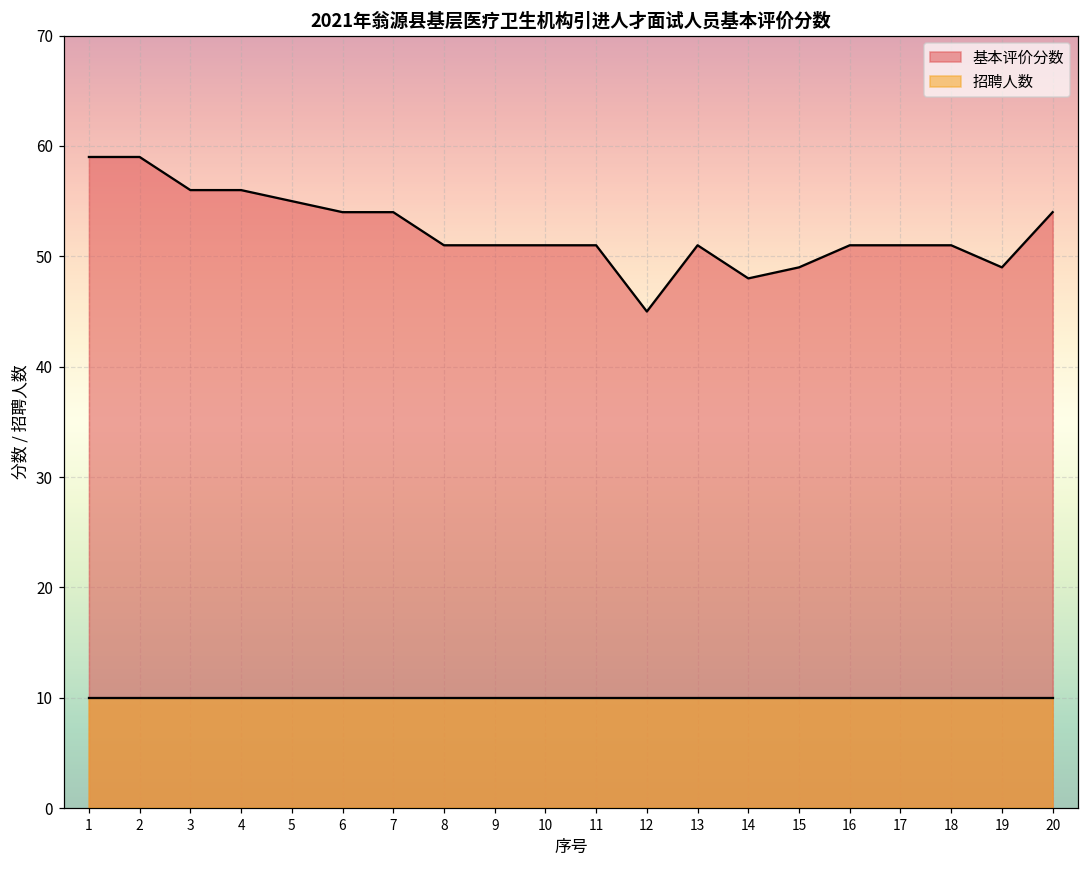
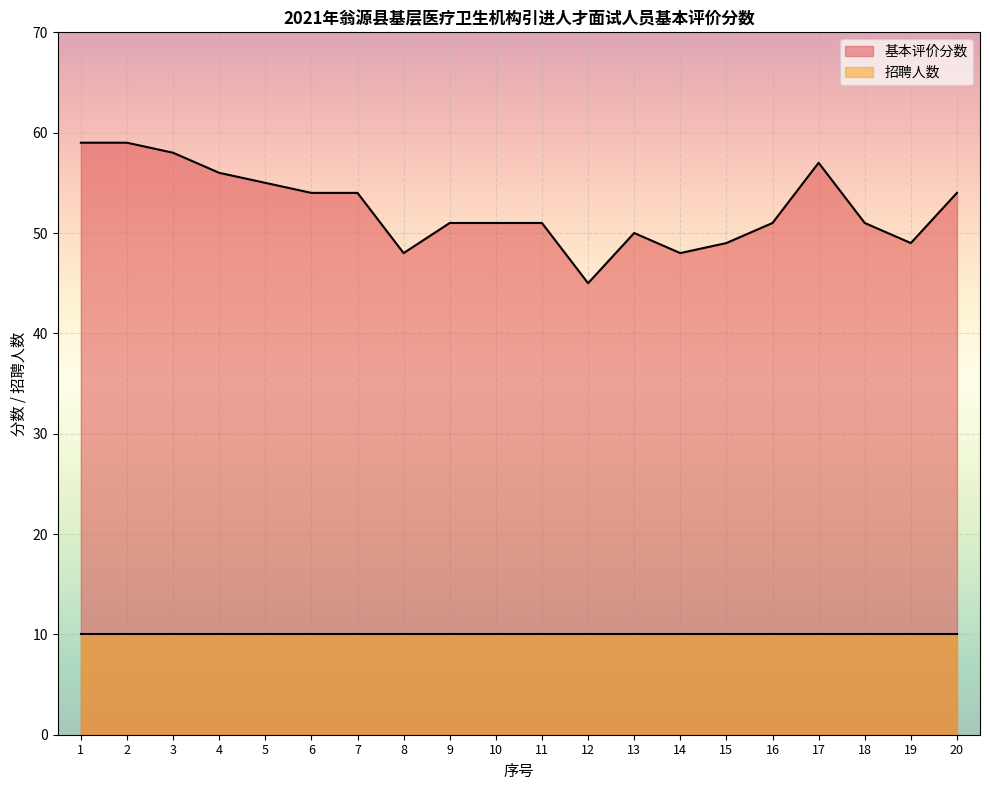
基本评价分数, 3: 56 -> 58
基本评价分数, 8: 51 -> 48
基本评价分数, 13: 51 -> 50
基本评价分数, 17: 51 -> 57
